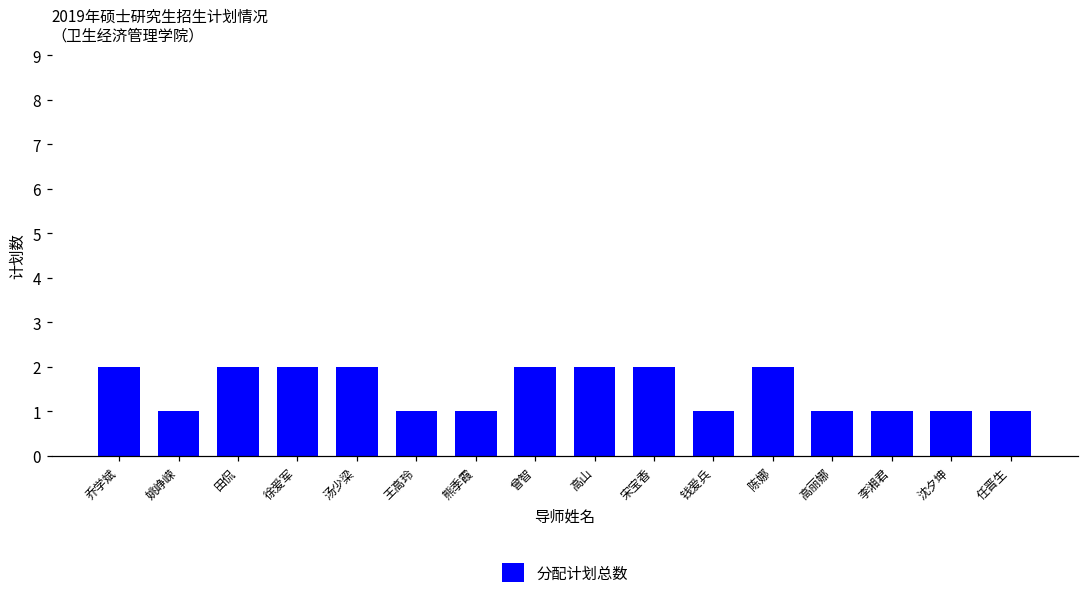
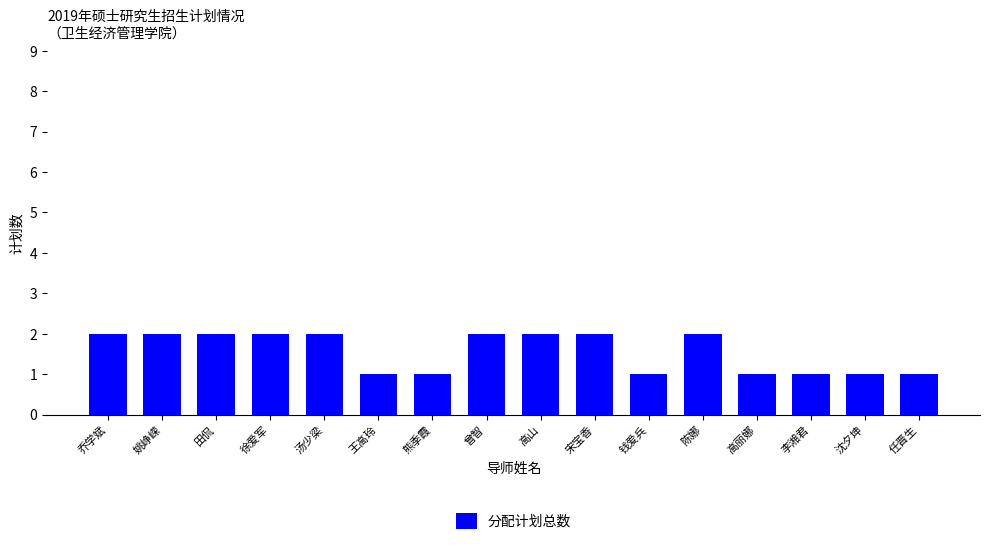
姚峥嵘: 1 -> 2
